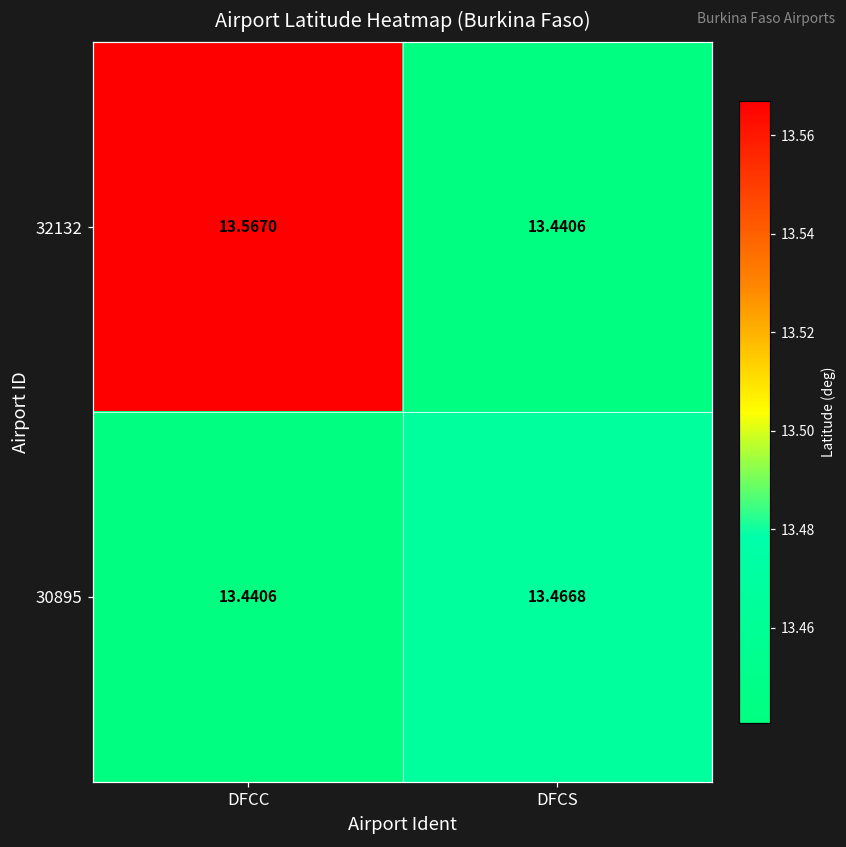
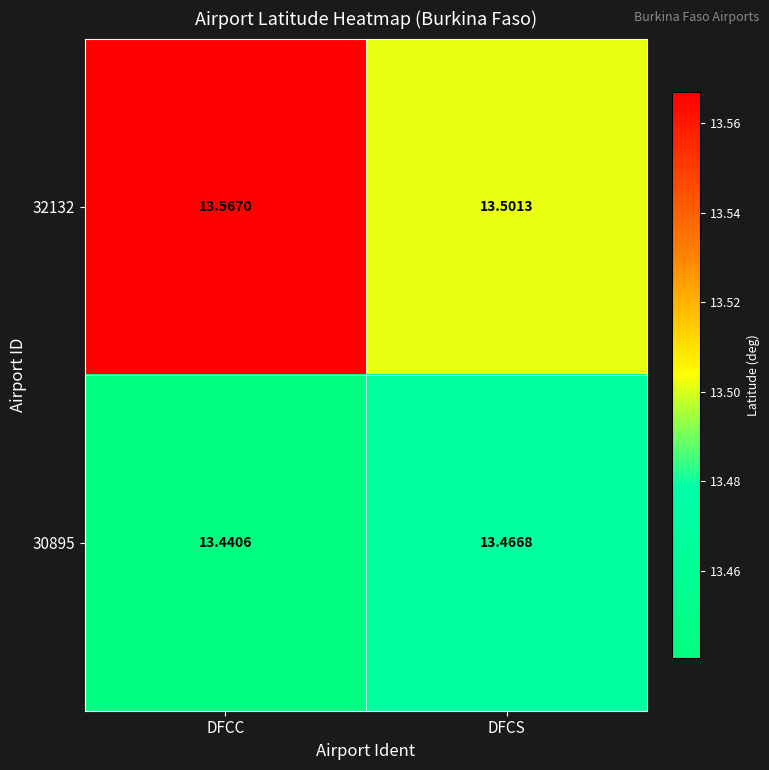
32132, DFCS: 13.4406 -> 13.5013
